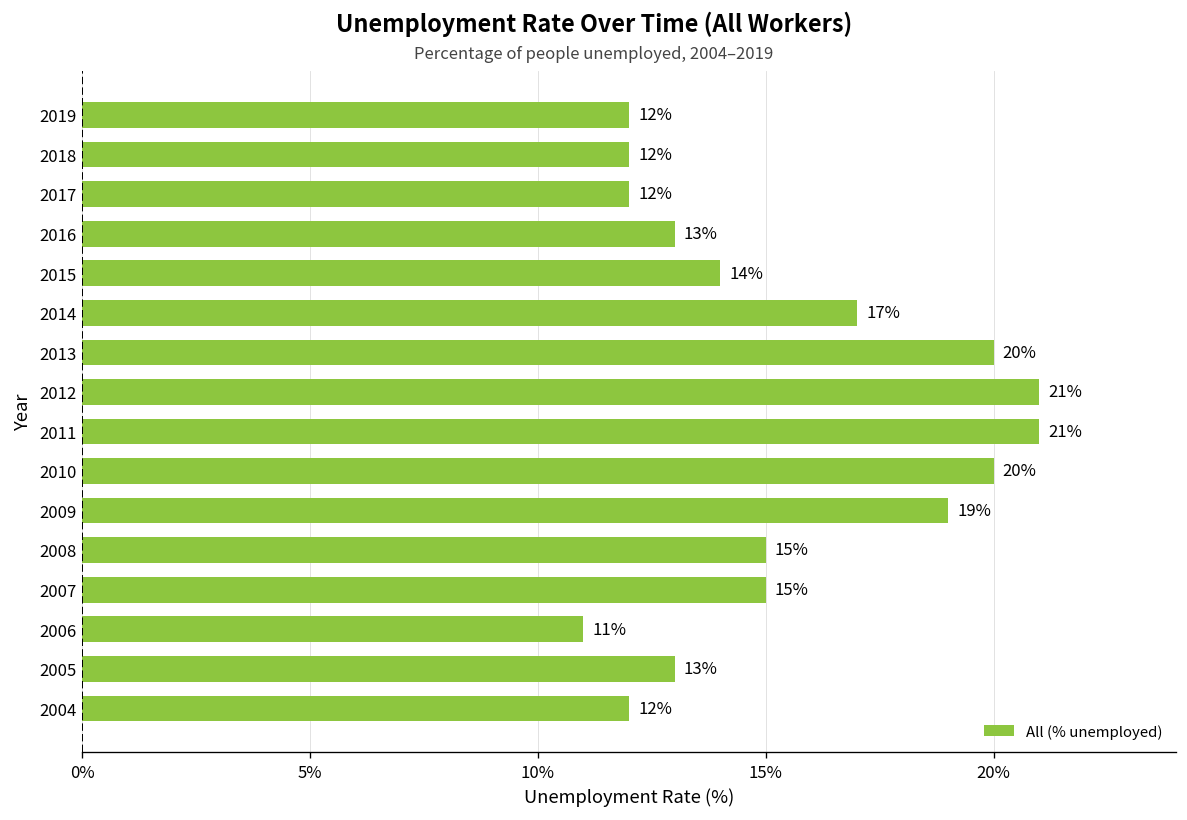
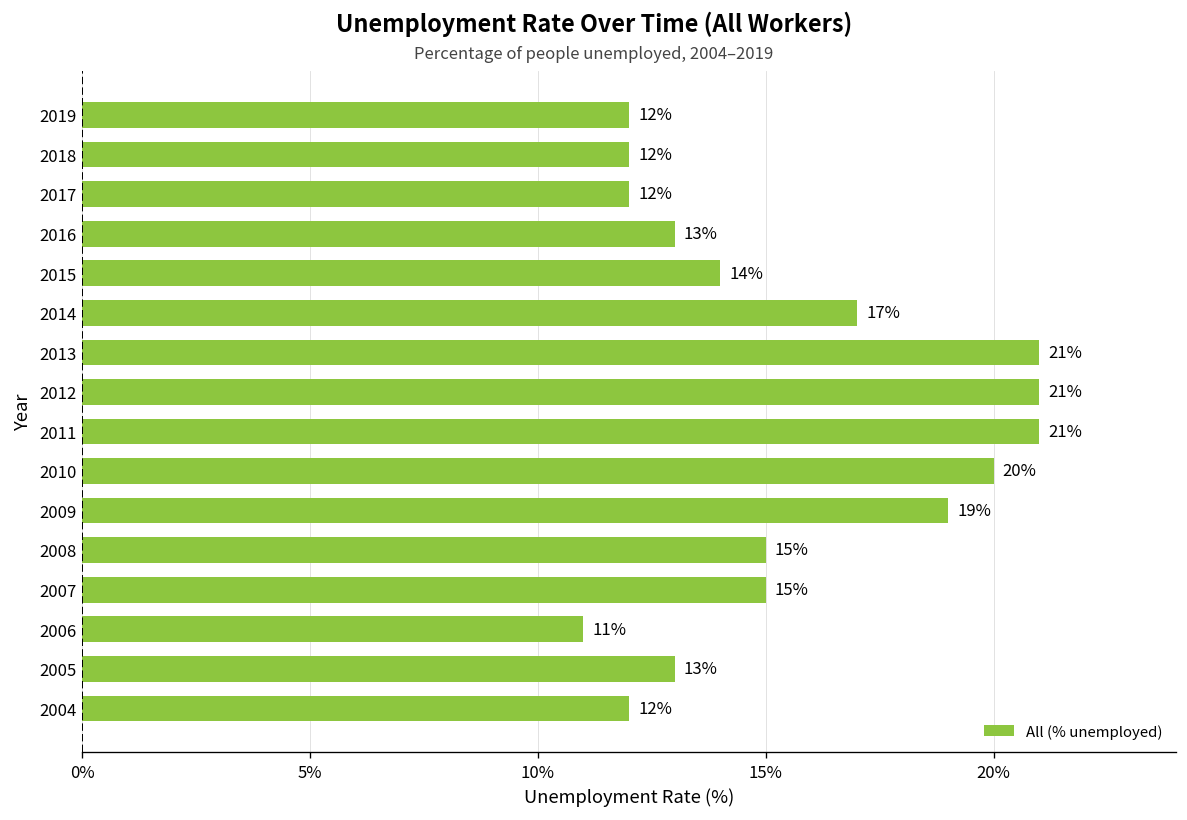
2013: 20% -> 21%
